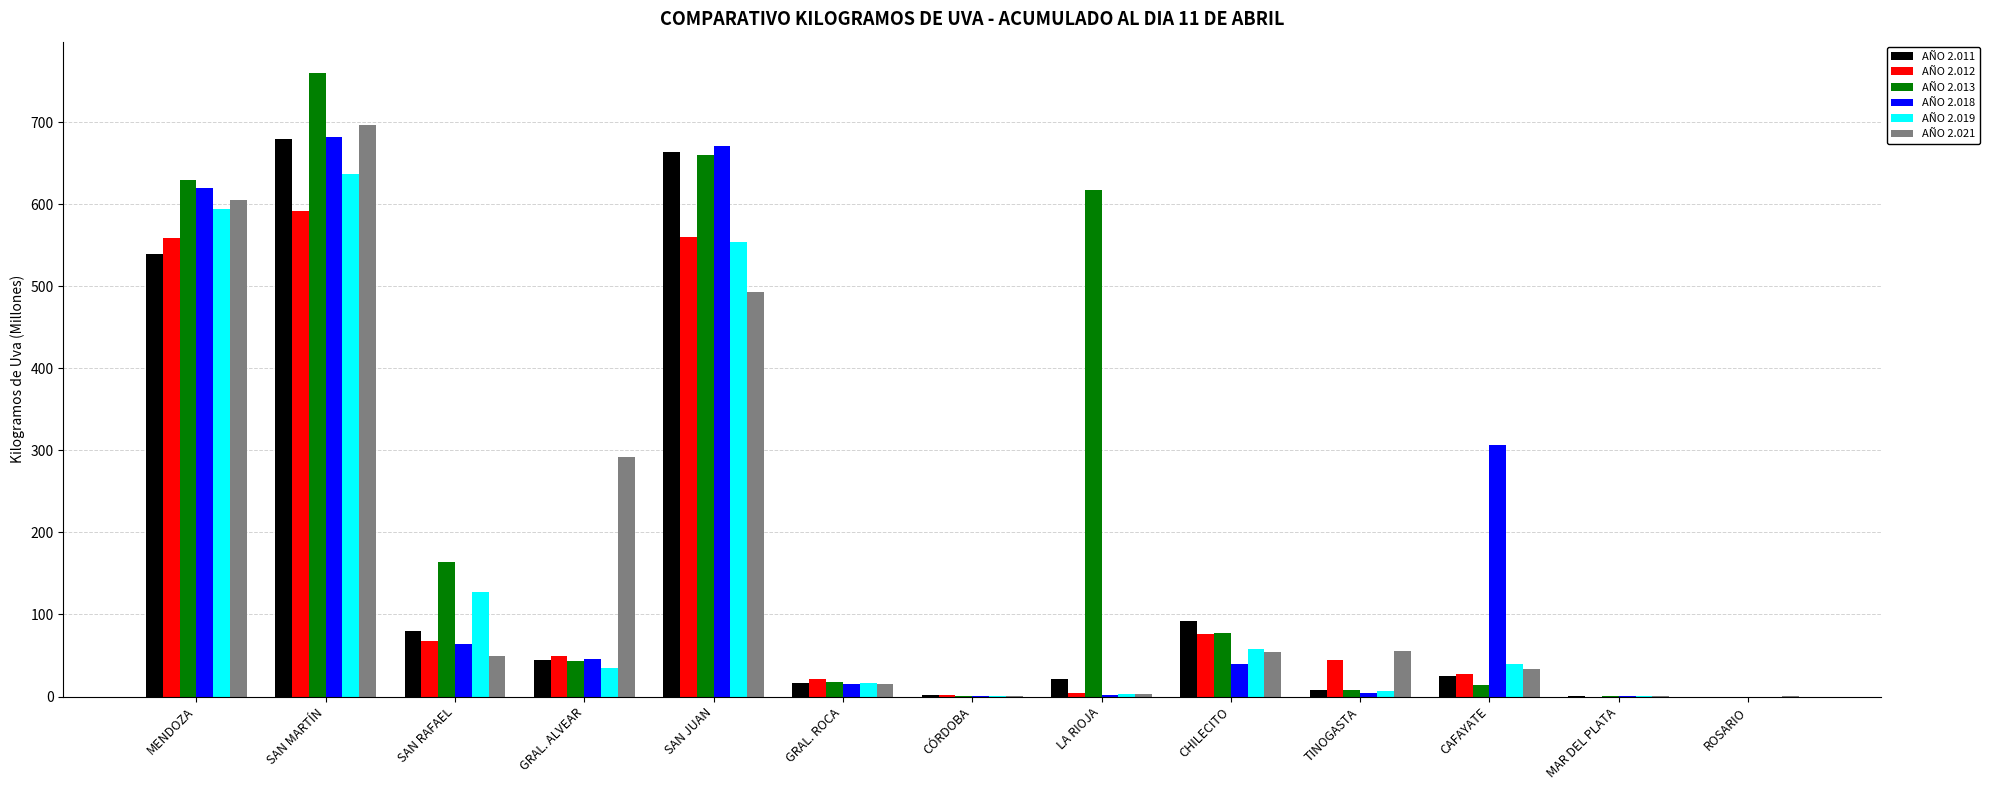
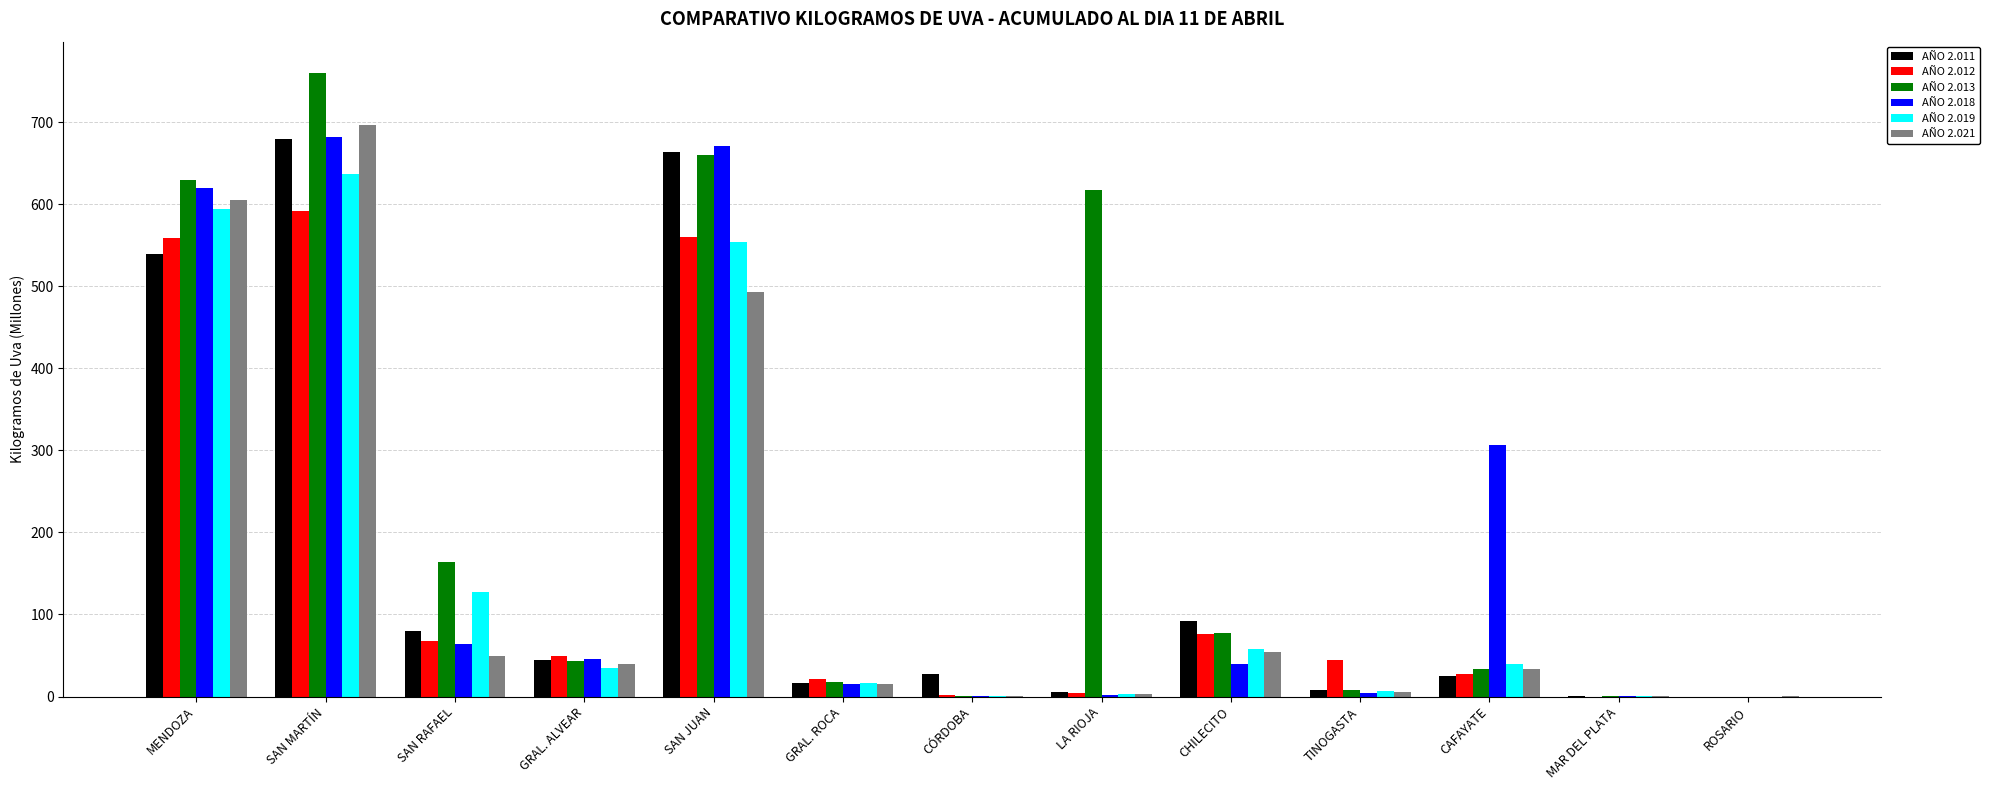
AÑO 2.021, GRAL. ALVEAR: 290 -> 40
AÑO 2.011, CÓRDOBA: 0 -> 30
AÑO 2.011, LA RIOJA: 20 -> 10
AÑO 2.021, TINOGASTA: 60 -> 10
AÑO 2.013, CAFAYATE: 10 -> 30
